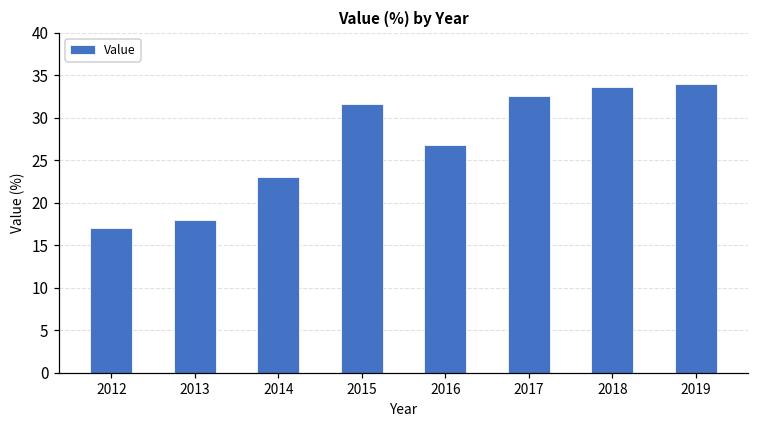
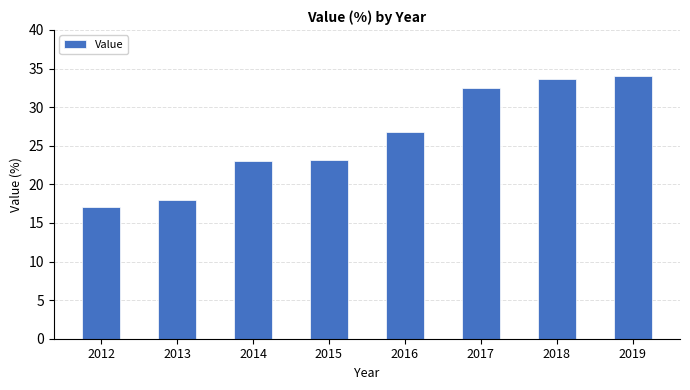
2015: 32 -> 23
